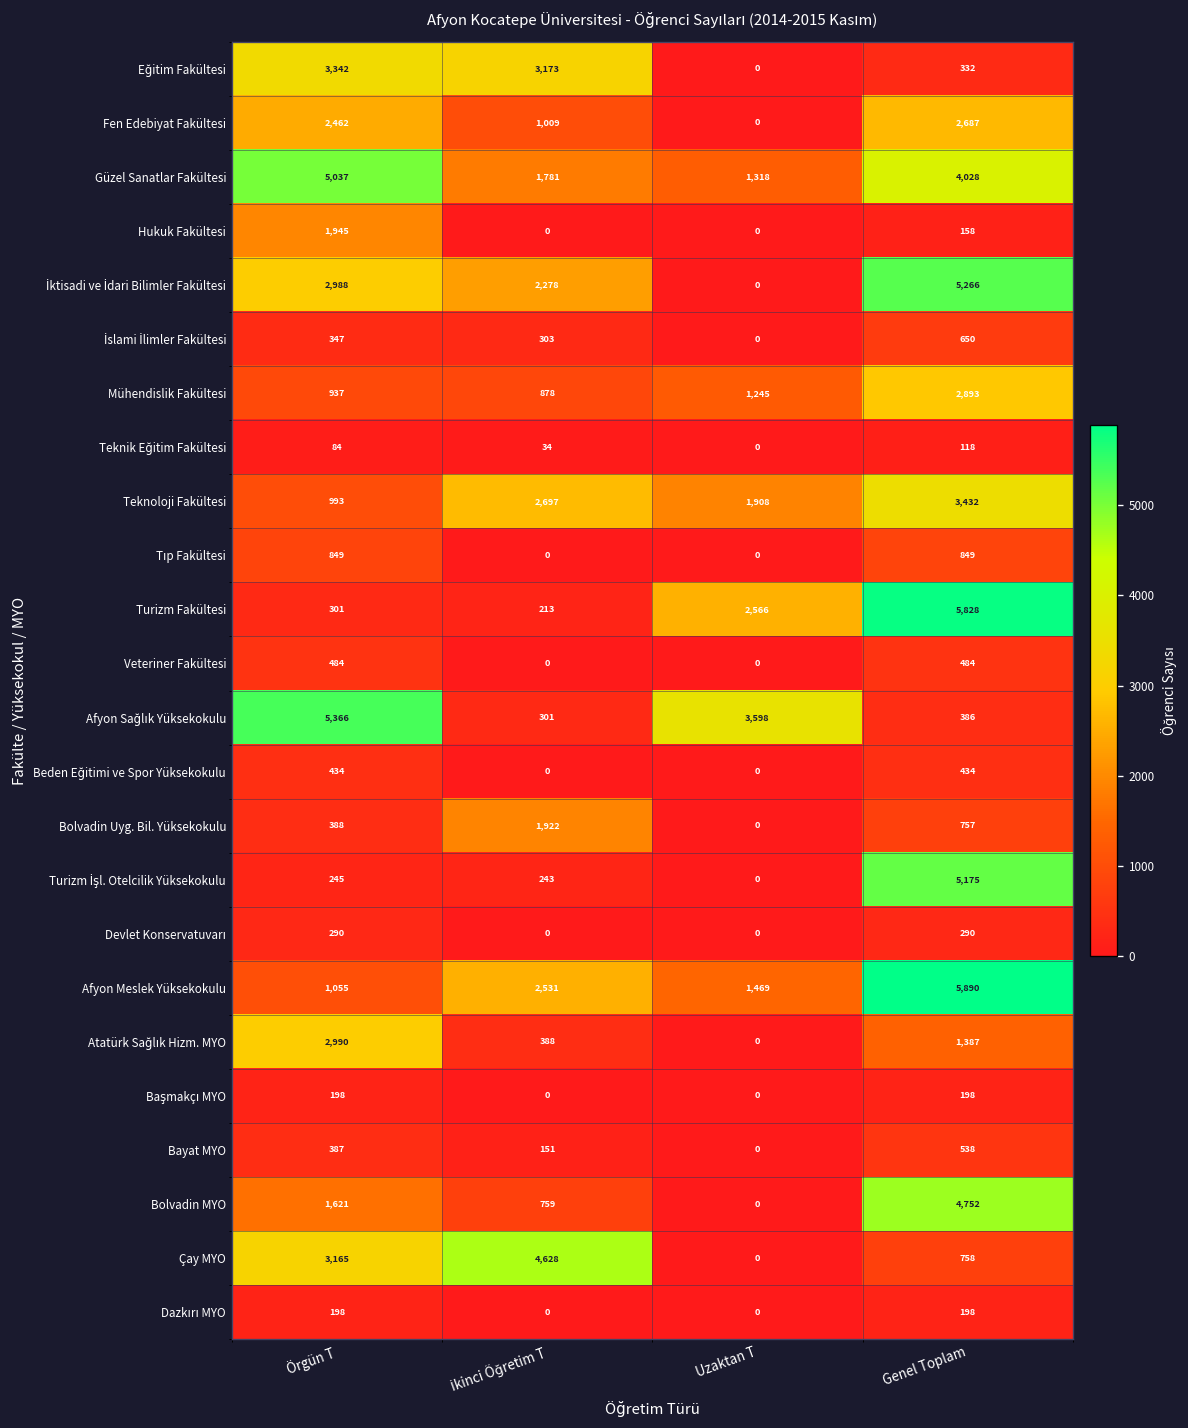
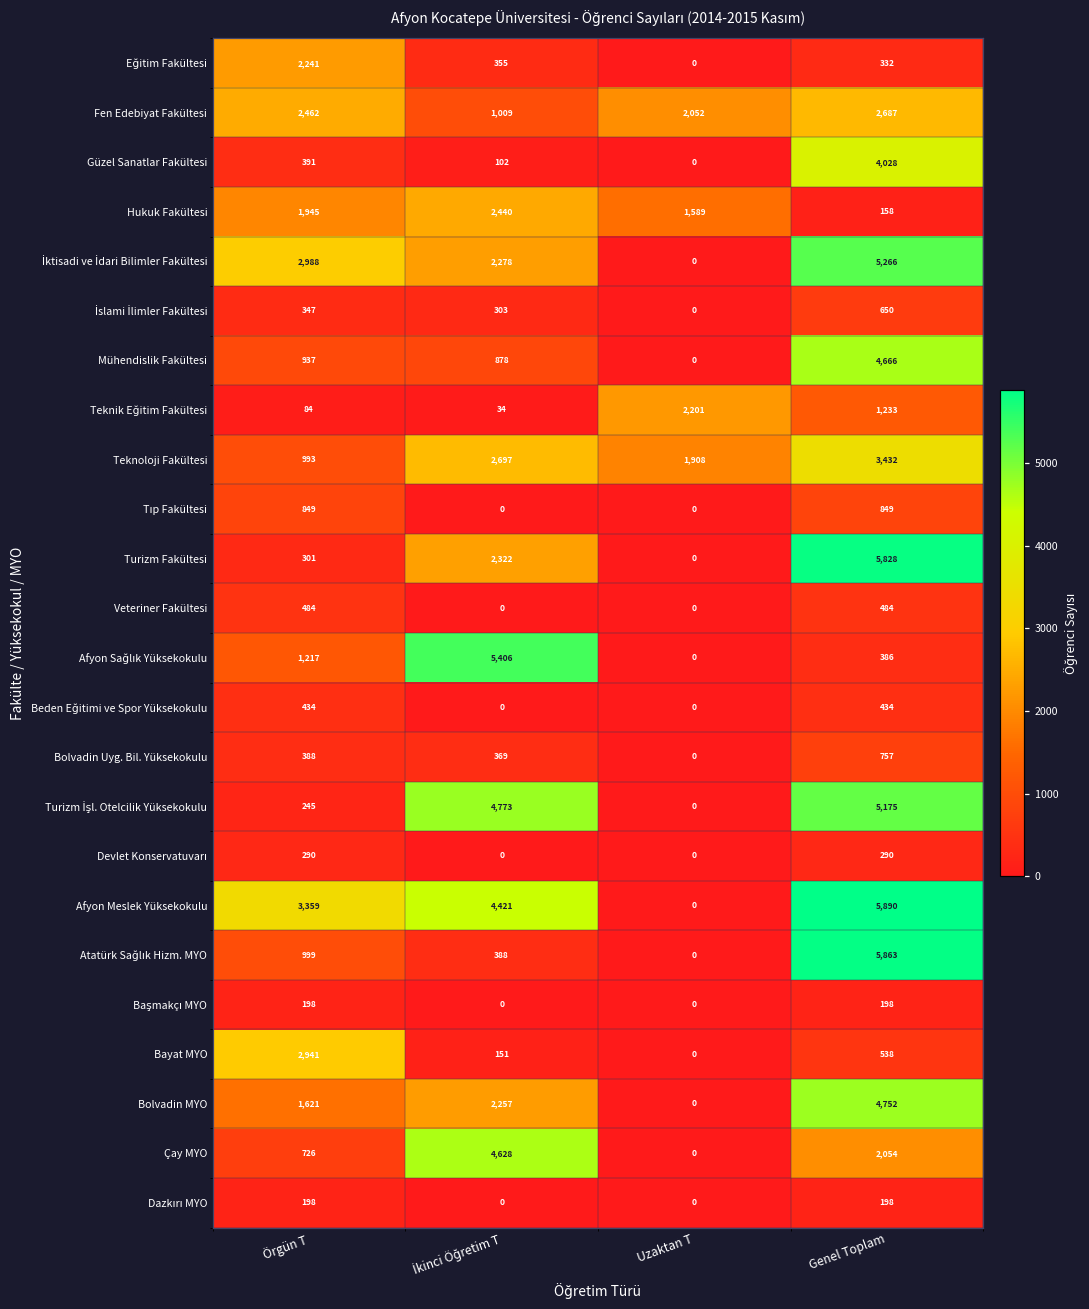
Eğitim Fakültesi, Örgün T: 3,342 -> 2,241
Eğitim Fakültesi, İkinci Öğretim T: 3,173 -> 355
Fen Edebiyat Fakültesi, Uzaktan T: 0 -> 2,052
Güzel Sanatlar Fakültesi, Örgün T: 5,037 -> 391
Güzel Sanatlar Fakültesi, İkinci Öğretim T: 1,781 -> 102
Güzel Sanatlar Fakültesi, Uzaktan T: 1,318 -> 0
Hukuk Fakültesi, İkinci Öğretim T: 0 -> 2,440
Hukuk Fakültesi, Uzaktan T: 0 -> 1,589
Mühendislik Fakültesi, Uzaktan T: 1,245 -> 0
Mühendislik Fakültesi, Genel Toplam: 2,893 -> 4,666
Teknik Eğitim Fakültesi, Uzaktan T: 0 -> 2,201
Teknik Eğitim Fakültesi, Genel Toplam: 118 -> 1,233
Turizm Fakültesi, İkinci Öğretim T: 213 -> 2,322
Turizm Fakültesi, Uzaktan T: 2,566 -> 0
Afyon Sağlık Yüksekokulu, Örgün T: 5,366 -> 1,217
Afyon Sağlık Yüksekokulu, İkinci Öğretim T: 301 -> 5,406
Afyon Sağlık Yüksekokulu, Uzaktan T: 3,598 -> 0
Bolvadin Uyg. Bil. Yüksekokulu, İkinci Öğretim T: 1,922 -> 369
Turizm İşl. Otelcilik Yüksekokulu, İkinci Öğretim T: 243 -> 4,773
Afyon Meslek Yüksekokulu, Örgün T: 1,055 -> 3,359
Afyon Meslek Yüksekokulu, İkinci Öğretim T: 2,531 -> 4,421
Afyon Meslek Yüksekokulu, Uzaktan T: 1,469 -> 0
Atatürk Sağlık Hizm. MYO, Örgün T: 2,990 -> 999
Atatürk Sağlık Hizm. MYO, Genel Toplam: 1,387 -> 5,863
Bayat MYO, Örgün T: 387 -> 2,941
Bolvadin MYO, İkinci Öğretim T: 759 -> 2,257
Çay MYO, Örgün T: 3,165 -> 726
Çay MYO, Genel Toplam: 758 -> 2,054
